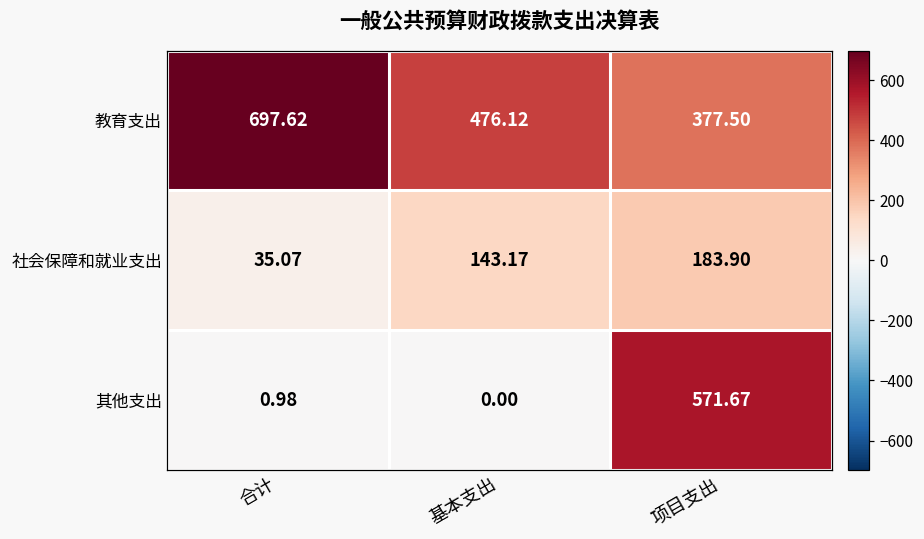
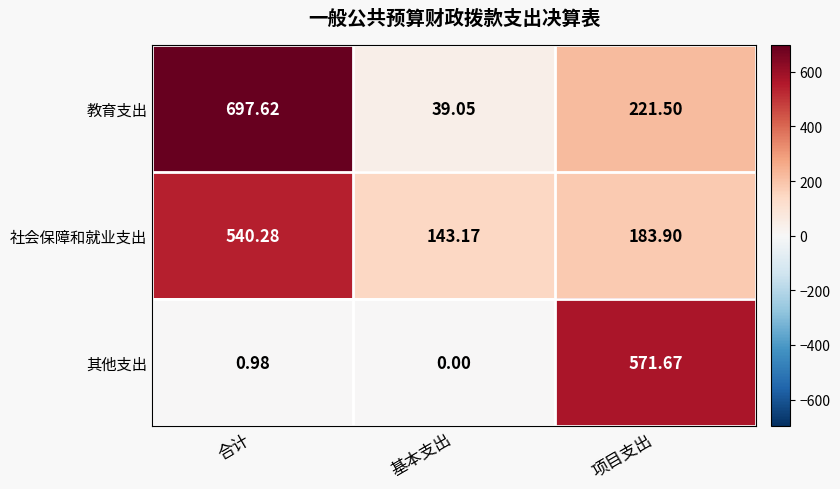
教育支出, 基本支出: 476.12 -> 39.05
教育支出, 项目支出: 377.50 -> 221.50
社会保障和就业支出, 合计: 35.07 -> 540.28
